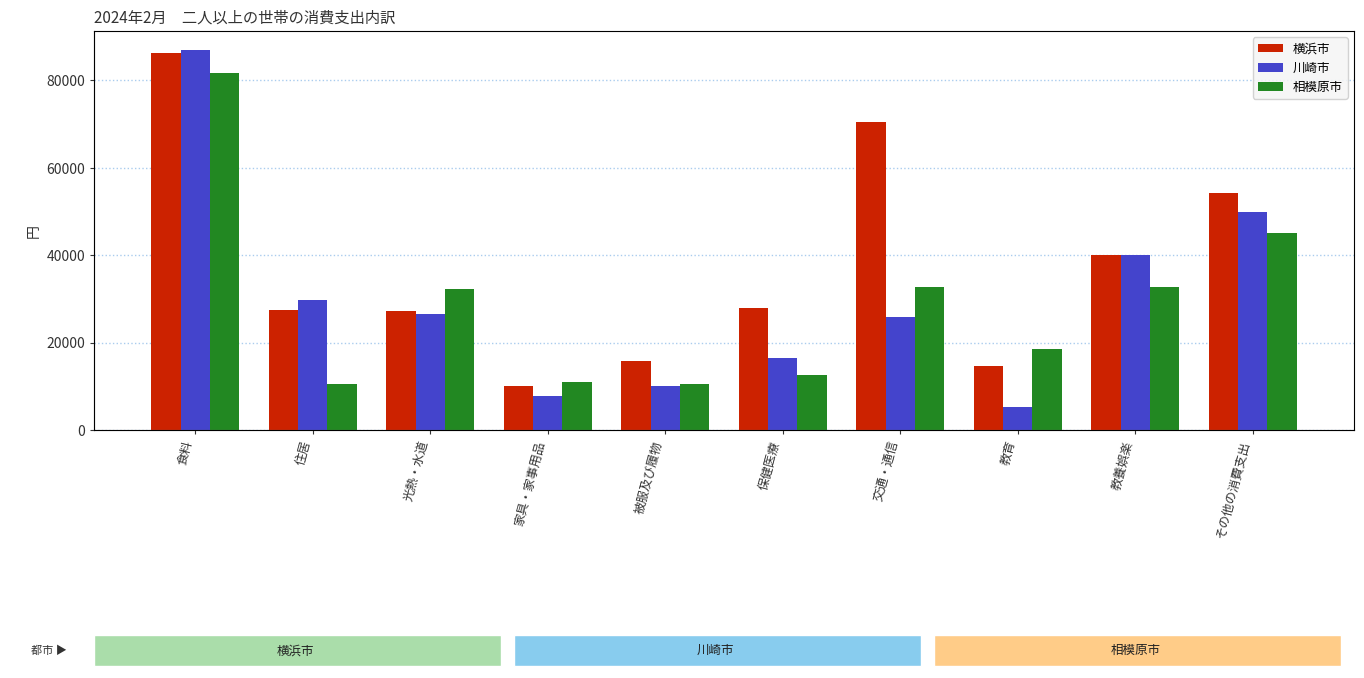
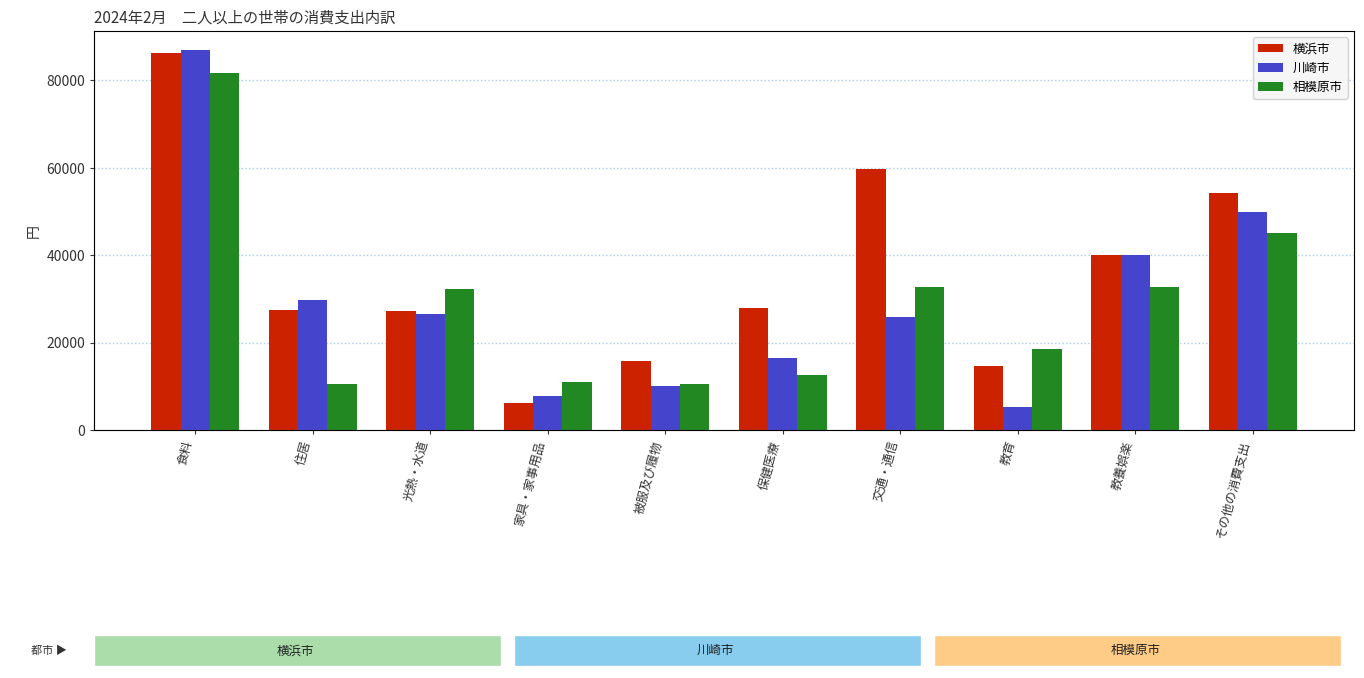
横浜市, 家具・家事用品: 10000 -> 6000
横浜市, 交通・通信: 71000 -> 60000
